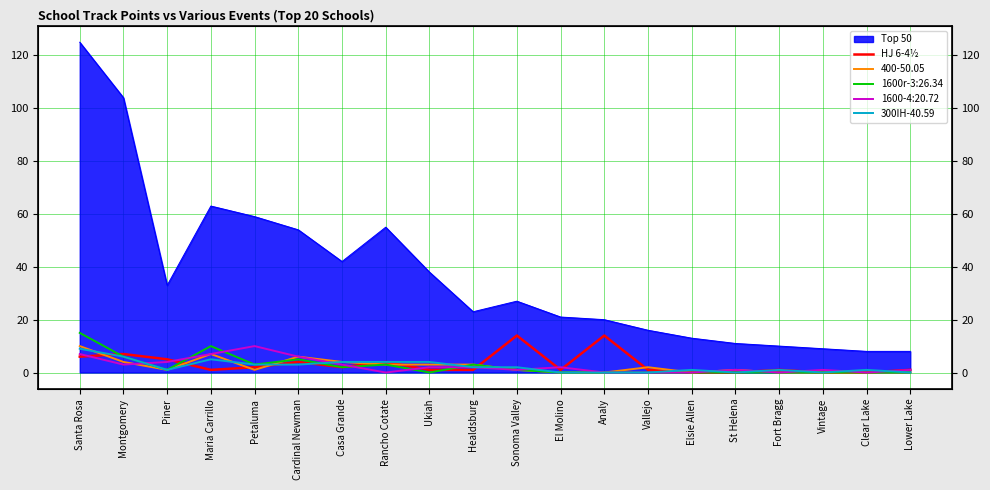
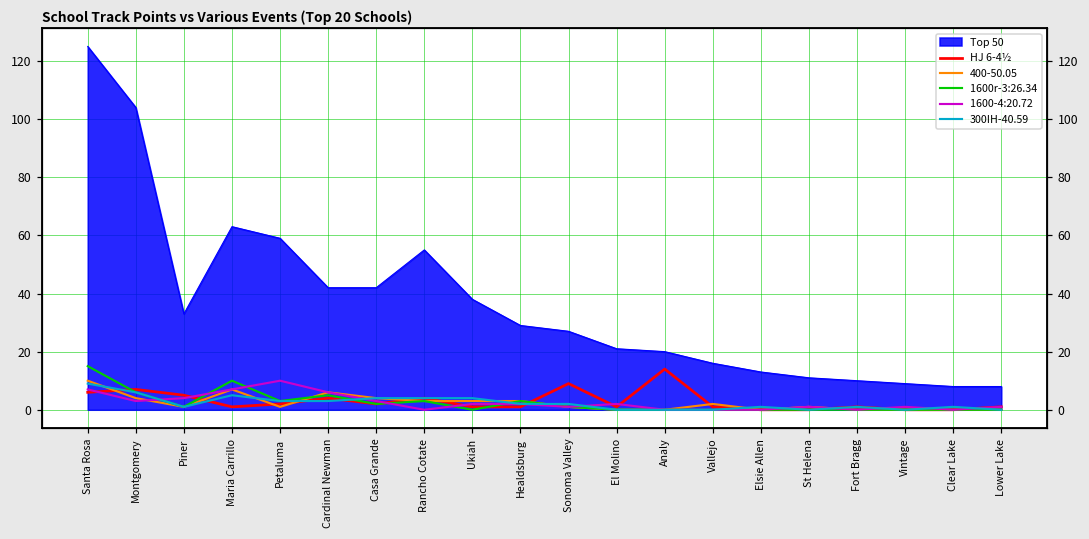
Top 50, Cardinal Newman: 54 -> 42
Top 50, Healdsburg: 23 -> 29
HJ 6-4½, Sonoma Valley: 14 -> 9
